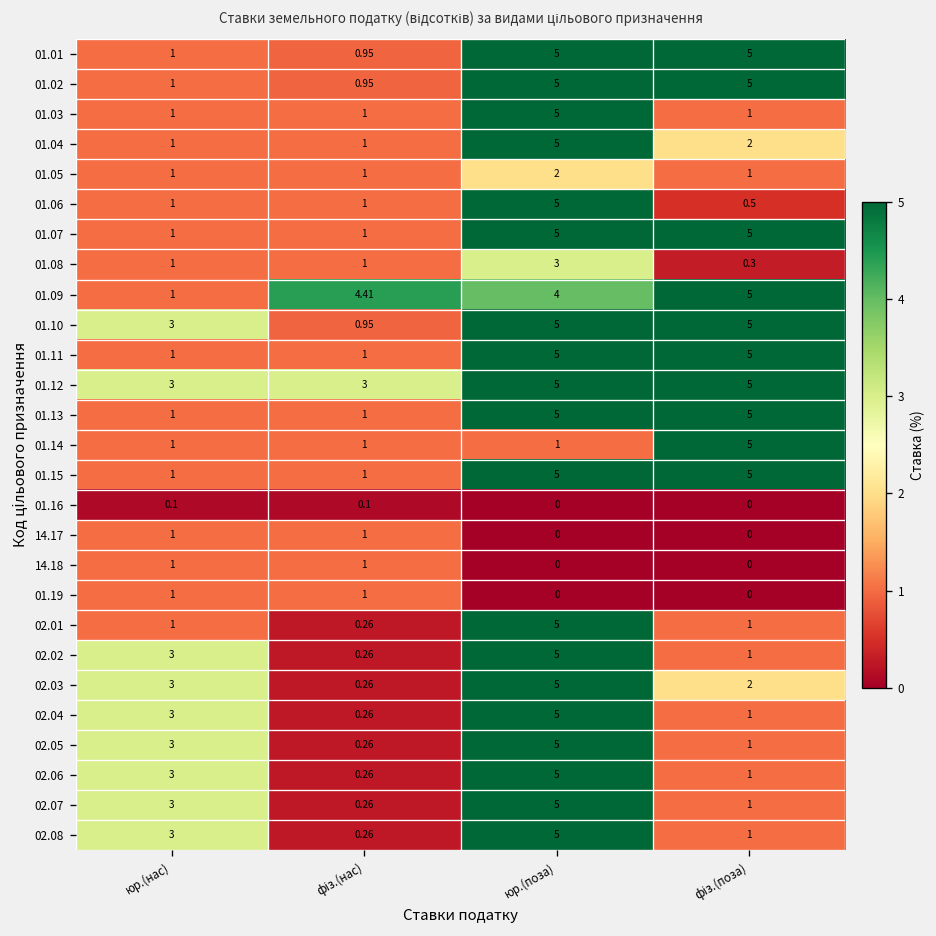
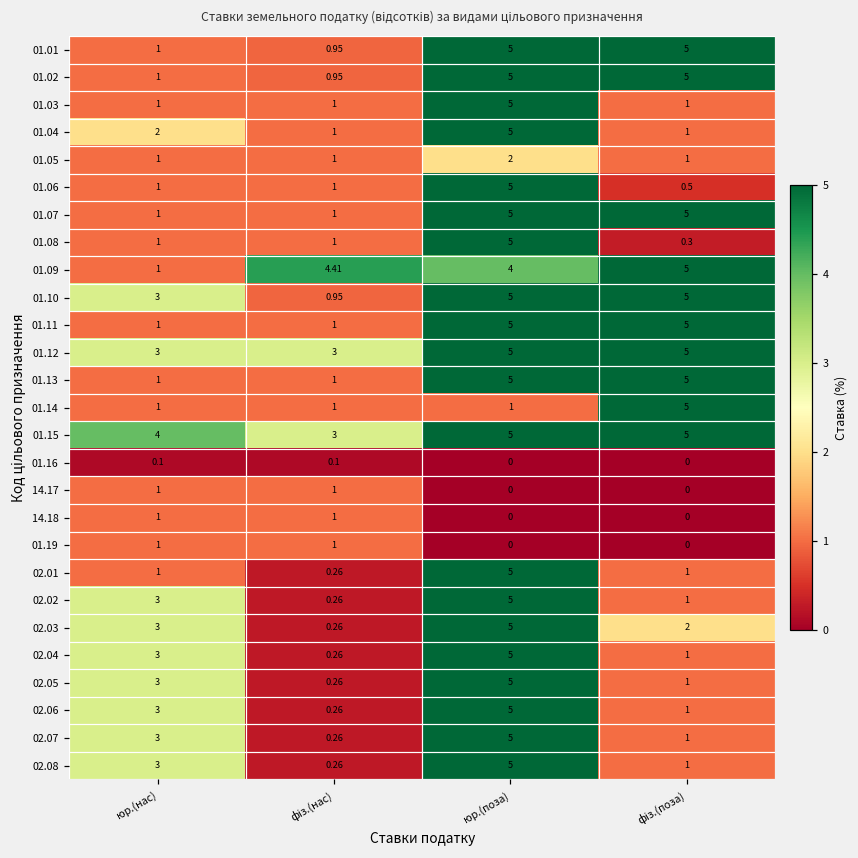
01.04, юр.(нас): 1 -> 2
01.04, фіз.(поза): 2 -> 1
01.08, юр.(поза): 3 -> 5
01.15, юр.(нас): 1 -> 4
01.15, фіз.(нас): 1 -> 3
